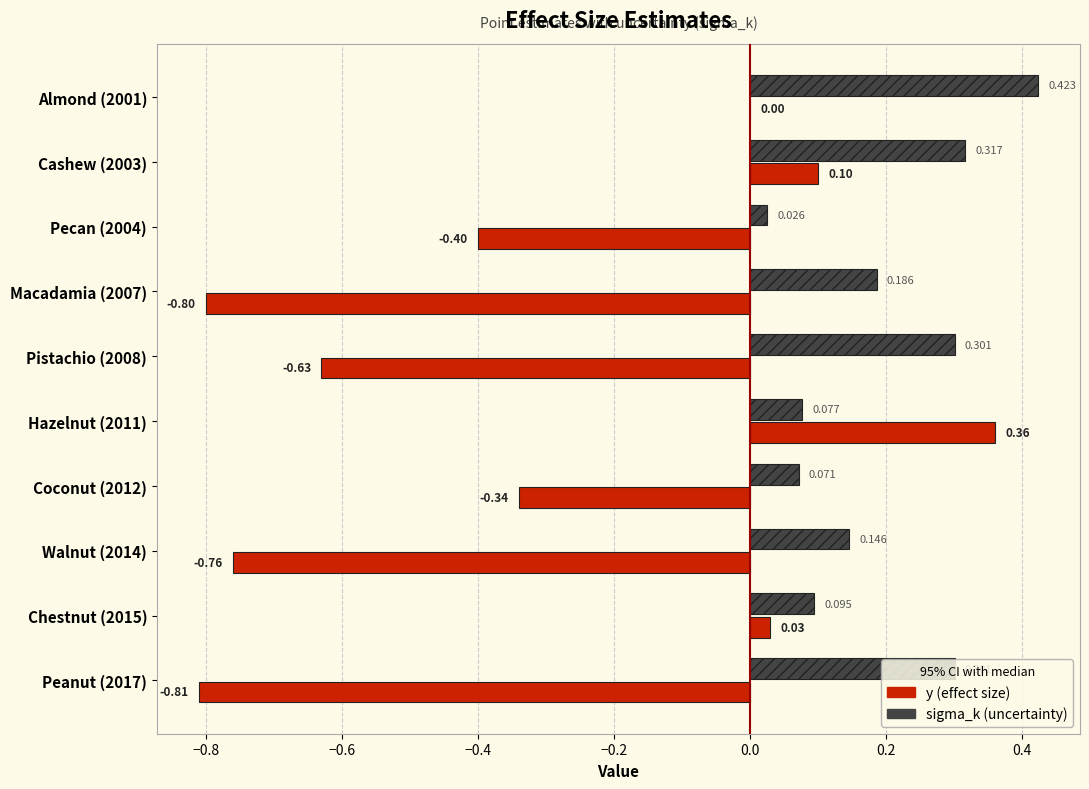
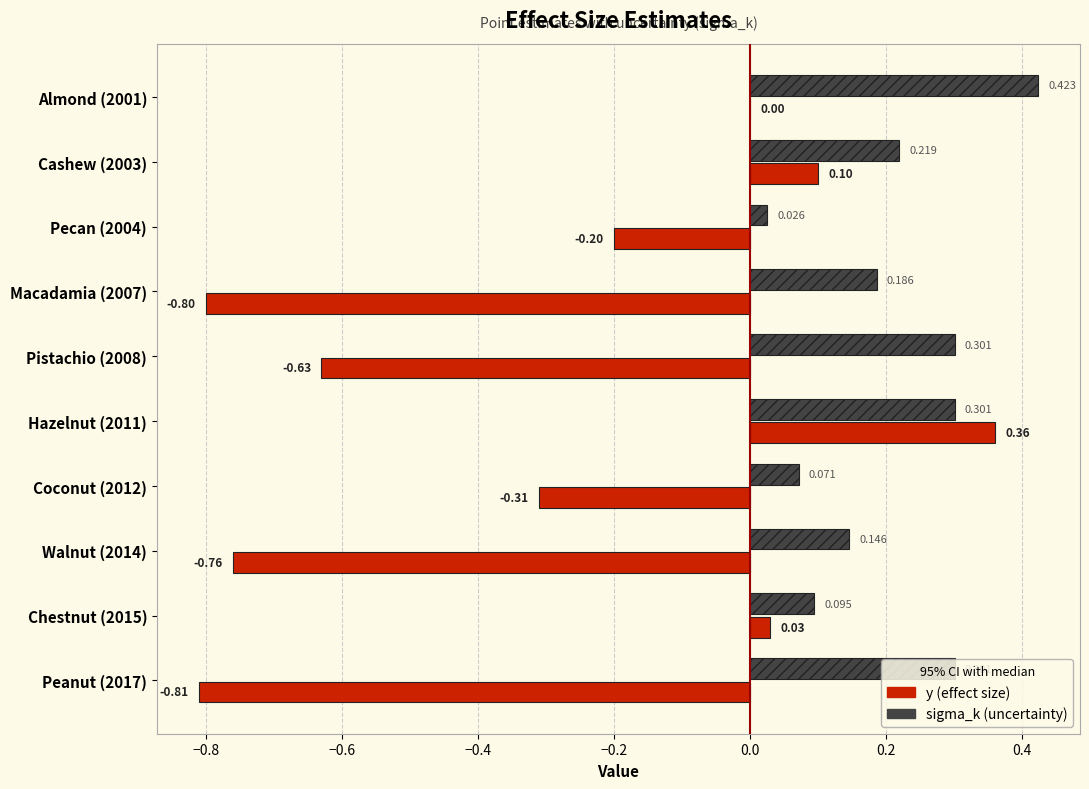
sigma_k (uncertainty), Cashew (2003): 0.317 -> 0.219
y (effect size), Pecan (2004): -0.40 -> -0.20
sigma_k (uncertainty), Hazelnut (2011): 0.077 -> 0.301
y (effect size), Coconut (2012): -0.34 -> -0.31
